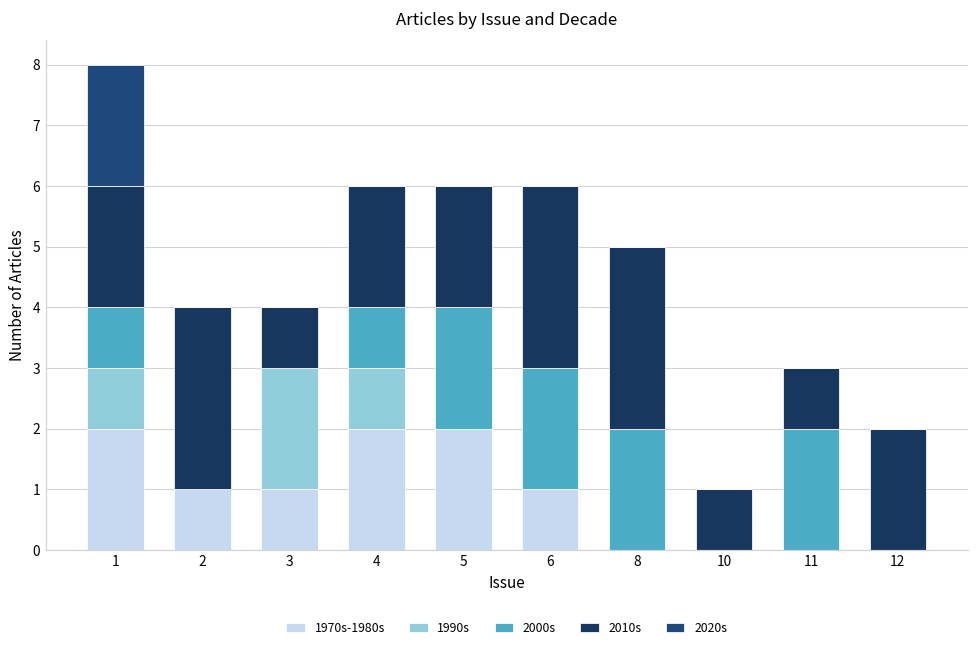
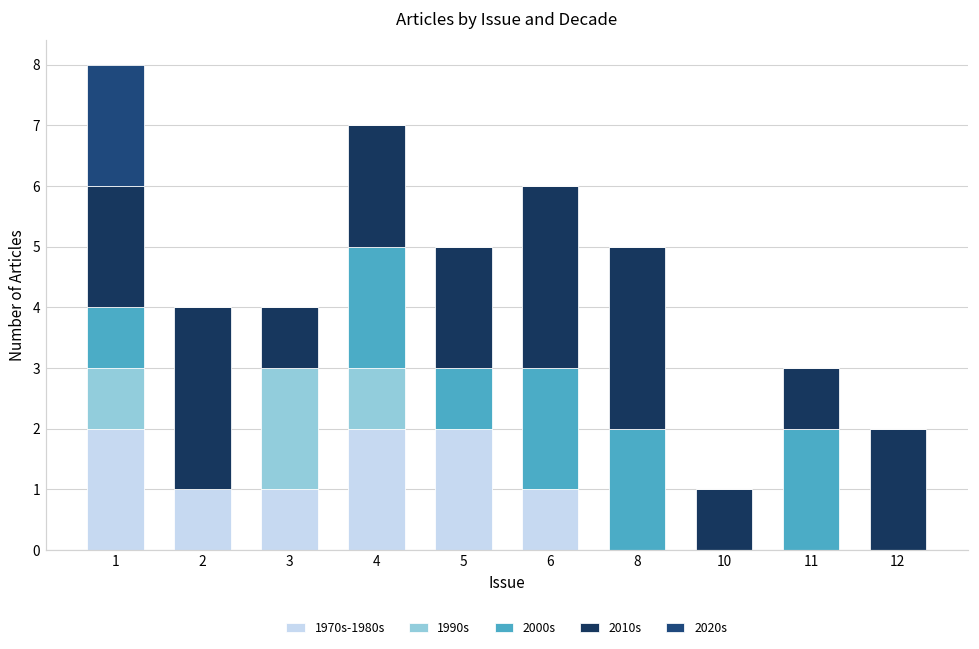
2000s, 4: 1 -> 2
2000s, 5: 2 -> 1
